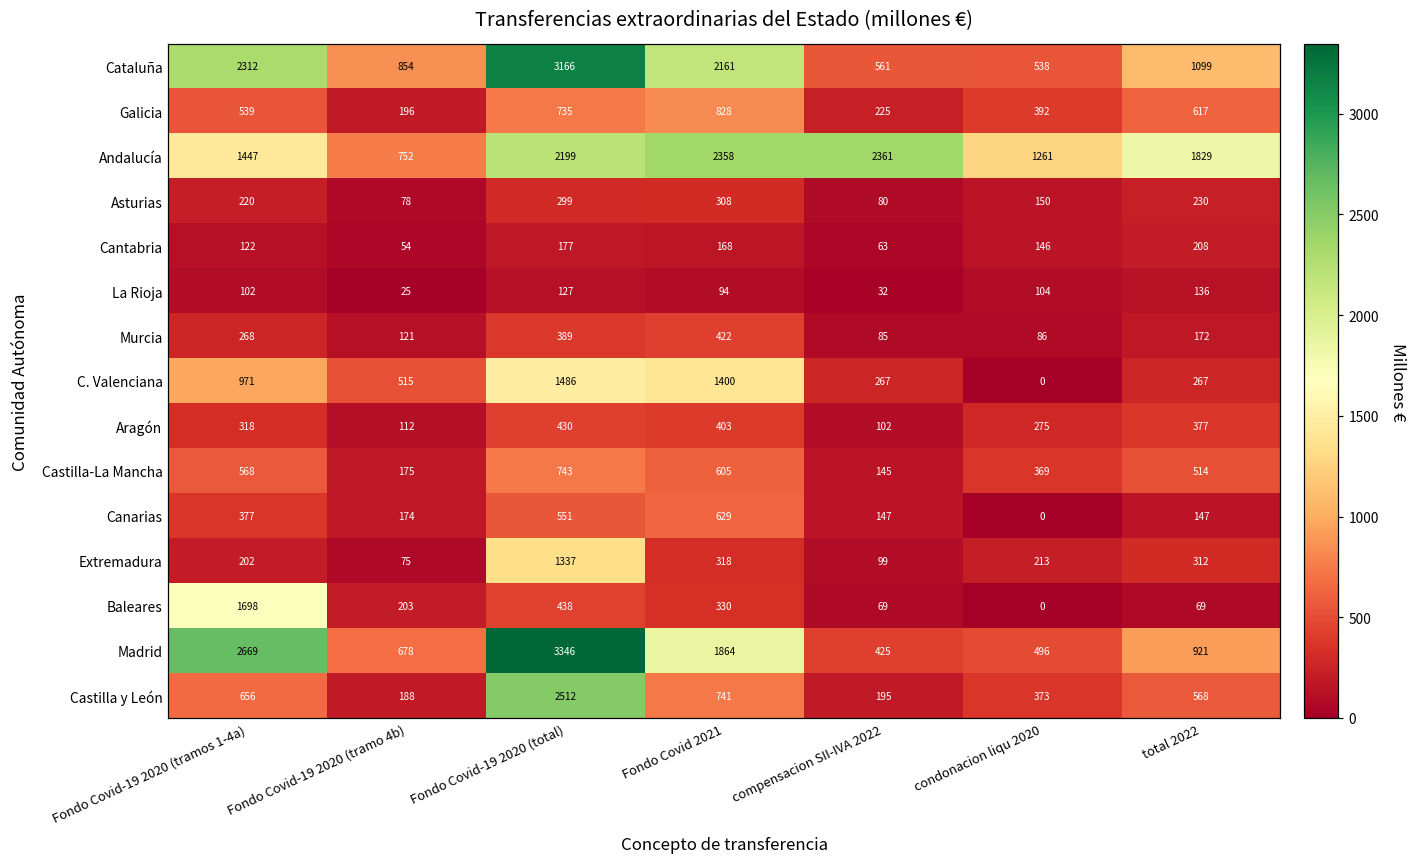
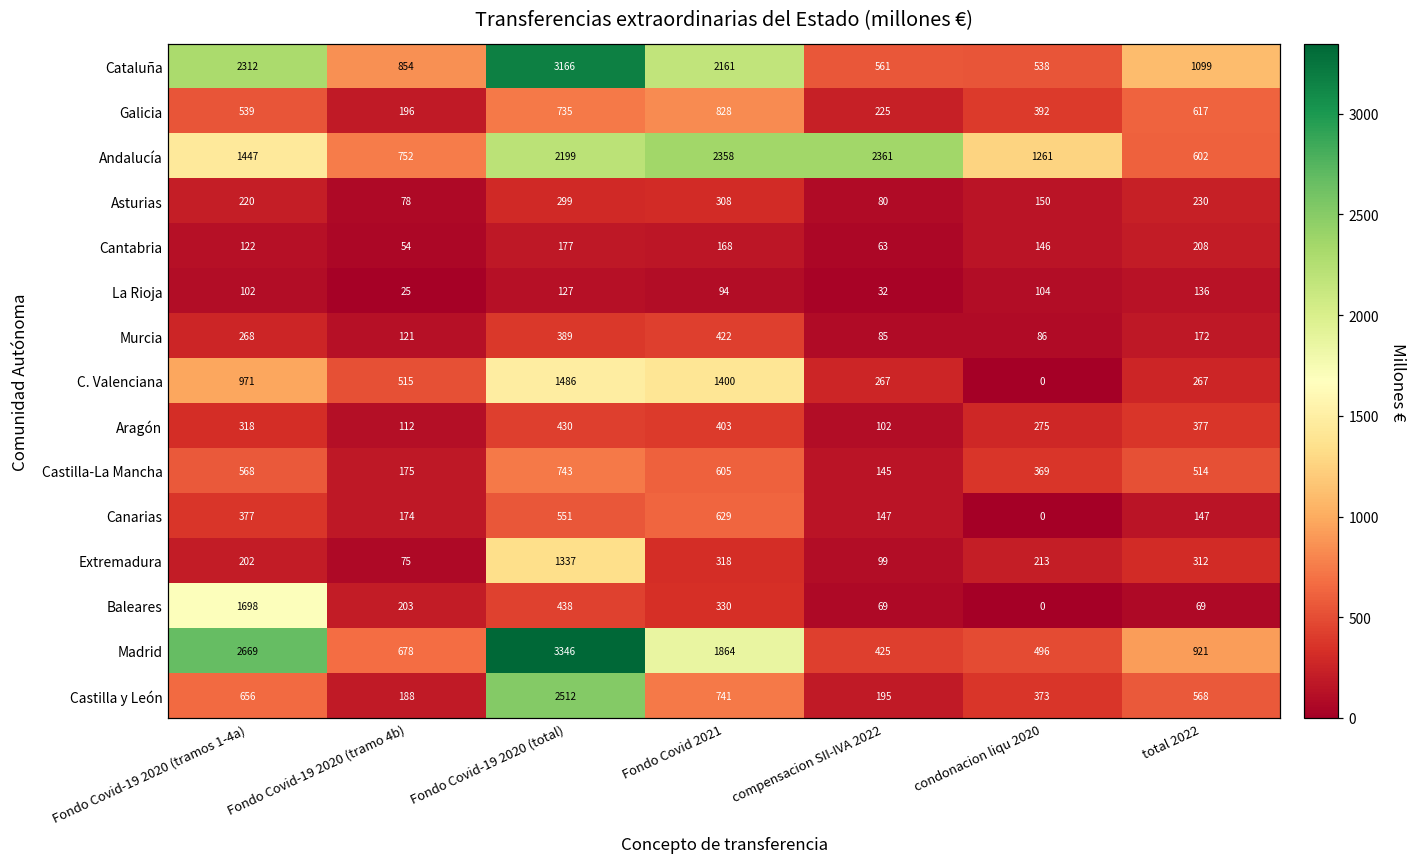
Andalucía, total 2022: 1829 -> 602
